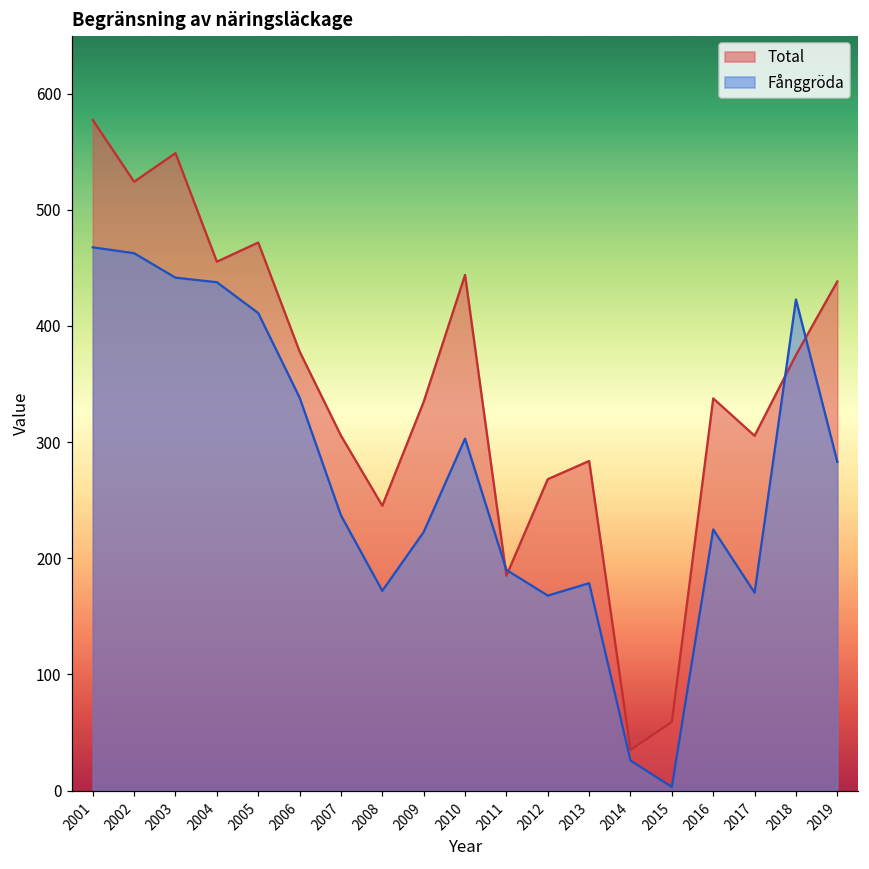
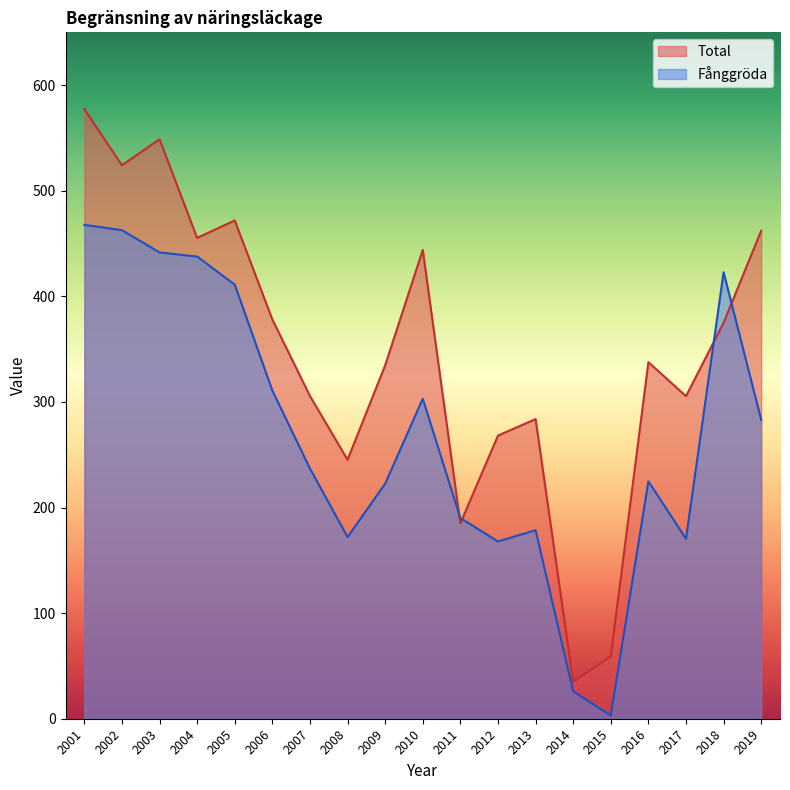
Fånggröda, 2006: 338 -> 311
Total, 2019: 438 -> 462
